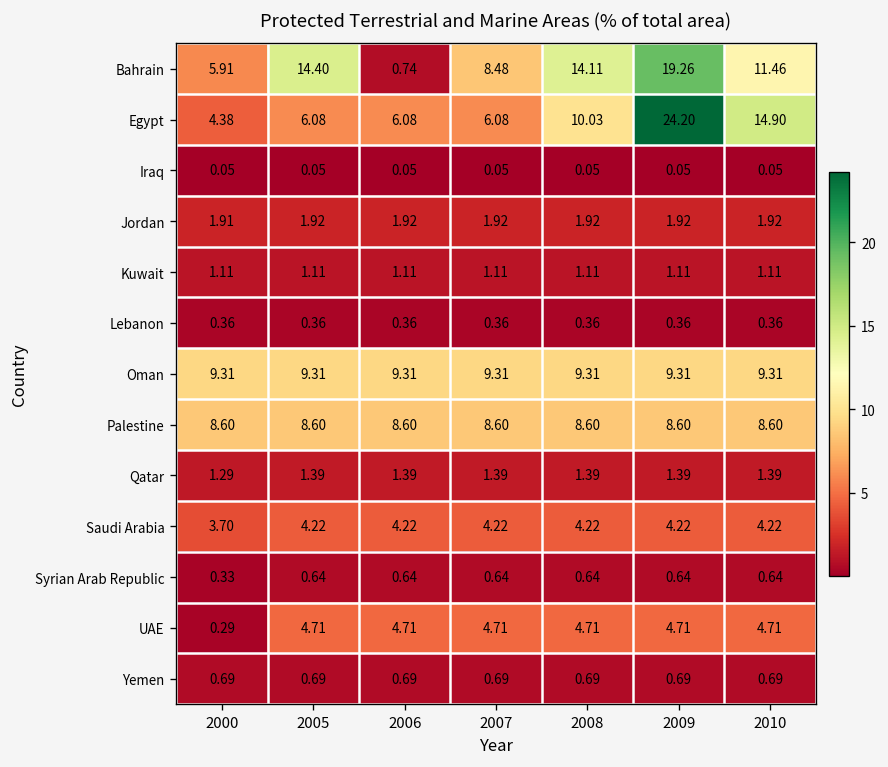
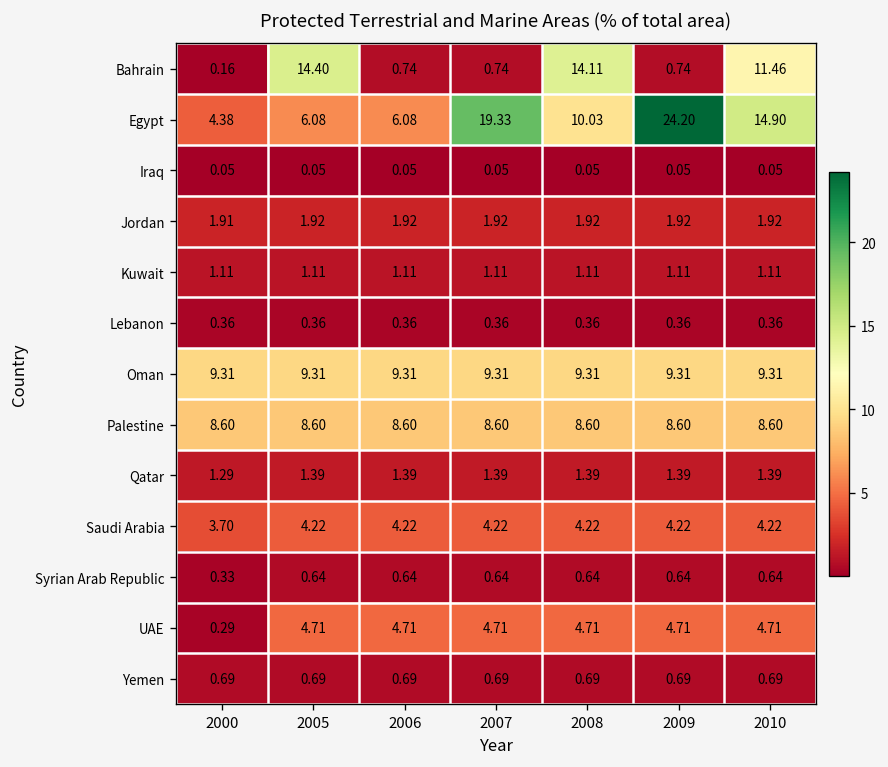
Bahrain, 2000: 5.91 -> 0.16
Bahrain, 2007: 8.48 -> 0.74
Bahrain, 2009: 19.26 -> 0.74
Egypt, 2007: 6.08 -> 19.33
